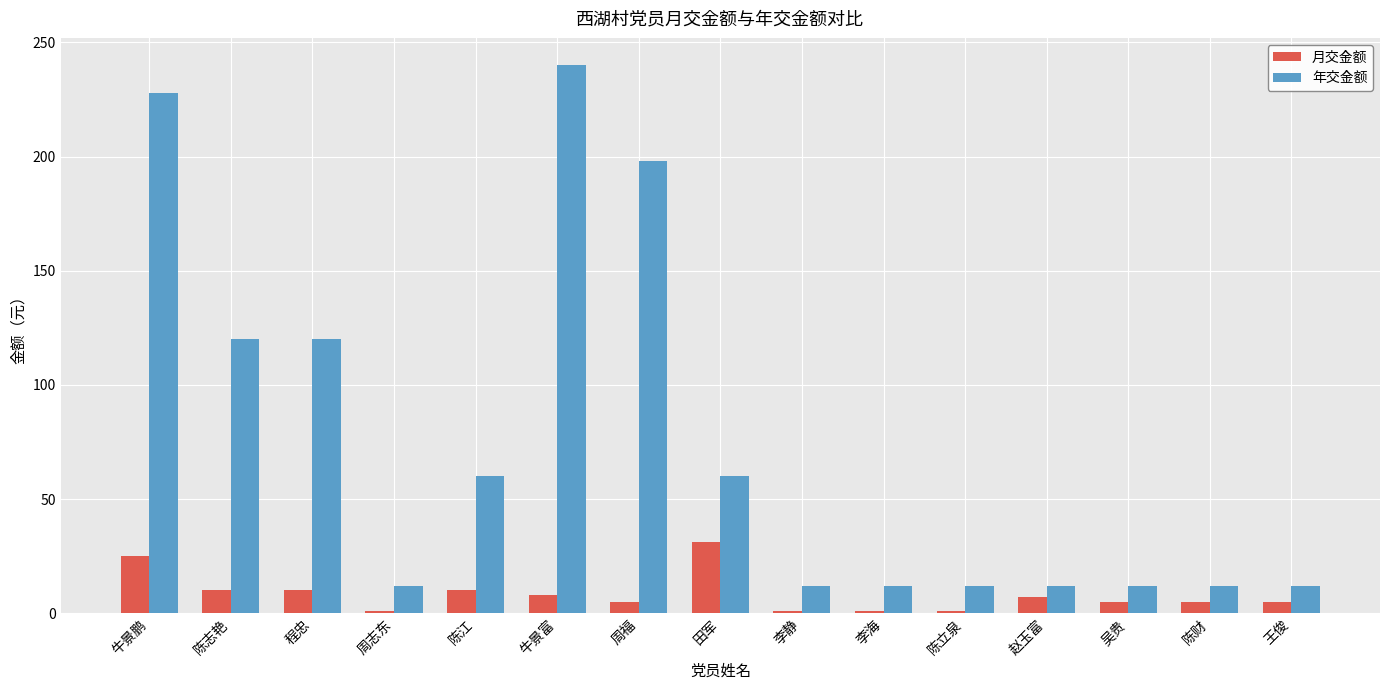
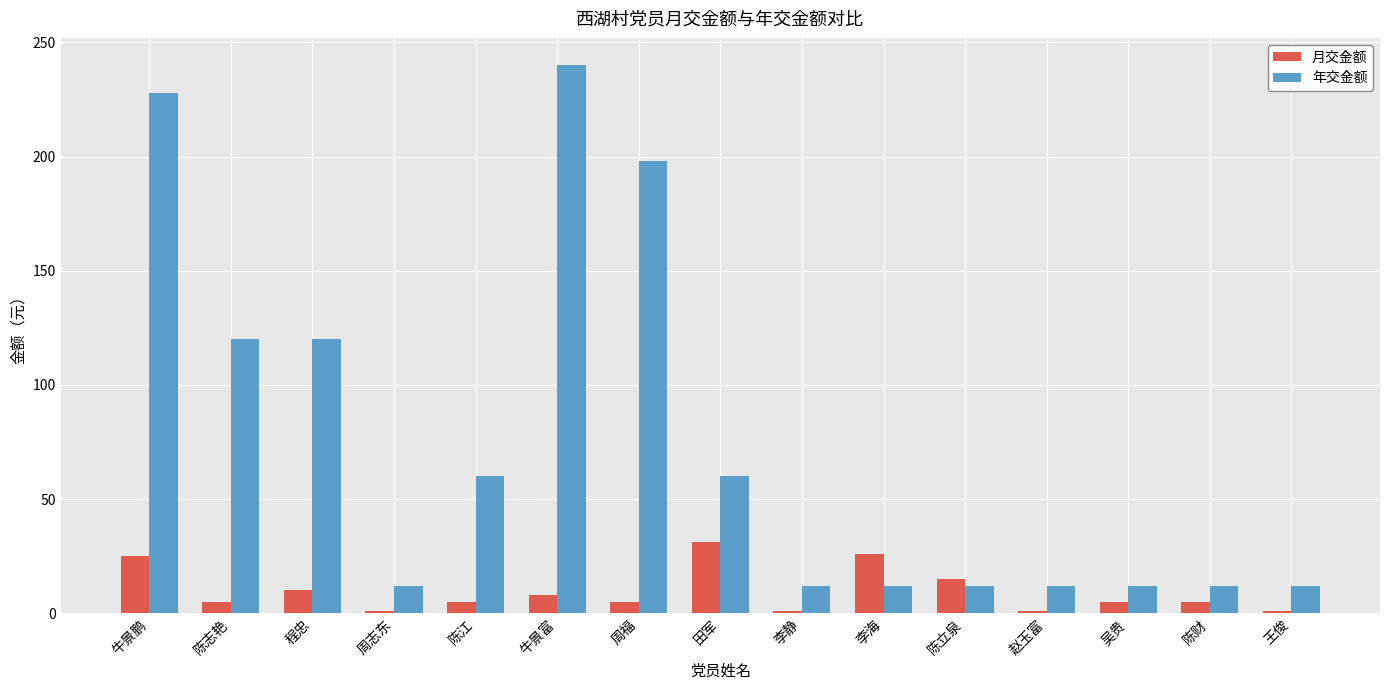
月交金额, 陈志艳: 10 -> 5
月交金额, 陈江: 10 -> 5
月交金额, 李海: 1 -> 26
月交金额, 陈立泉: 1 -> 15
月交金额, 赵玉富: 7 -> 1
月交金额, 王俊: 5 -> 1
